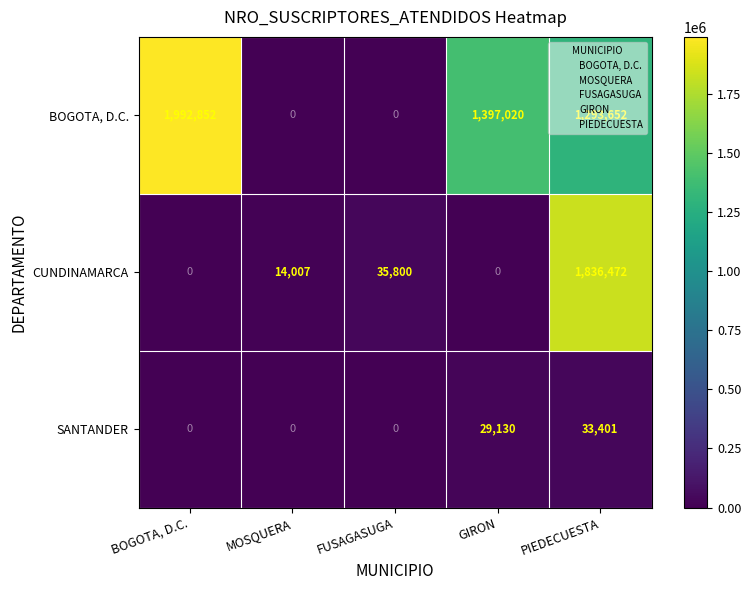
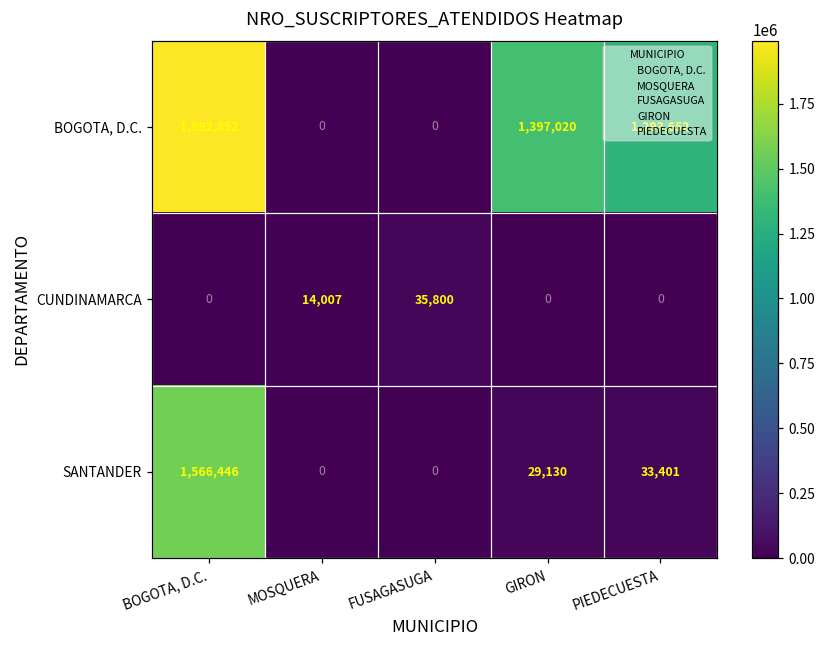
CUNDINAMARCA, PIEDECUESTA: 1,836,472 -> 0
SANTANDER, BOGOTA, D.C.: 0 -> 1,566,446
